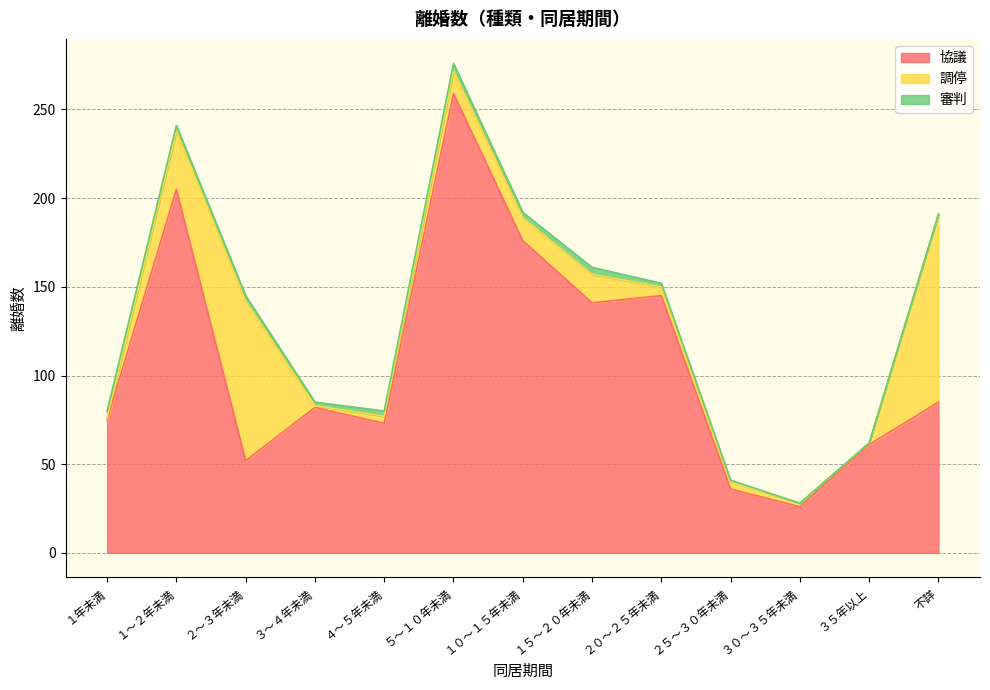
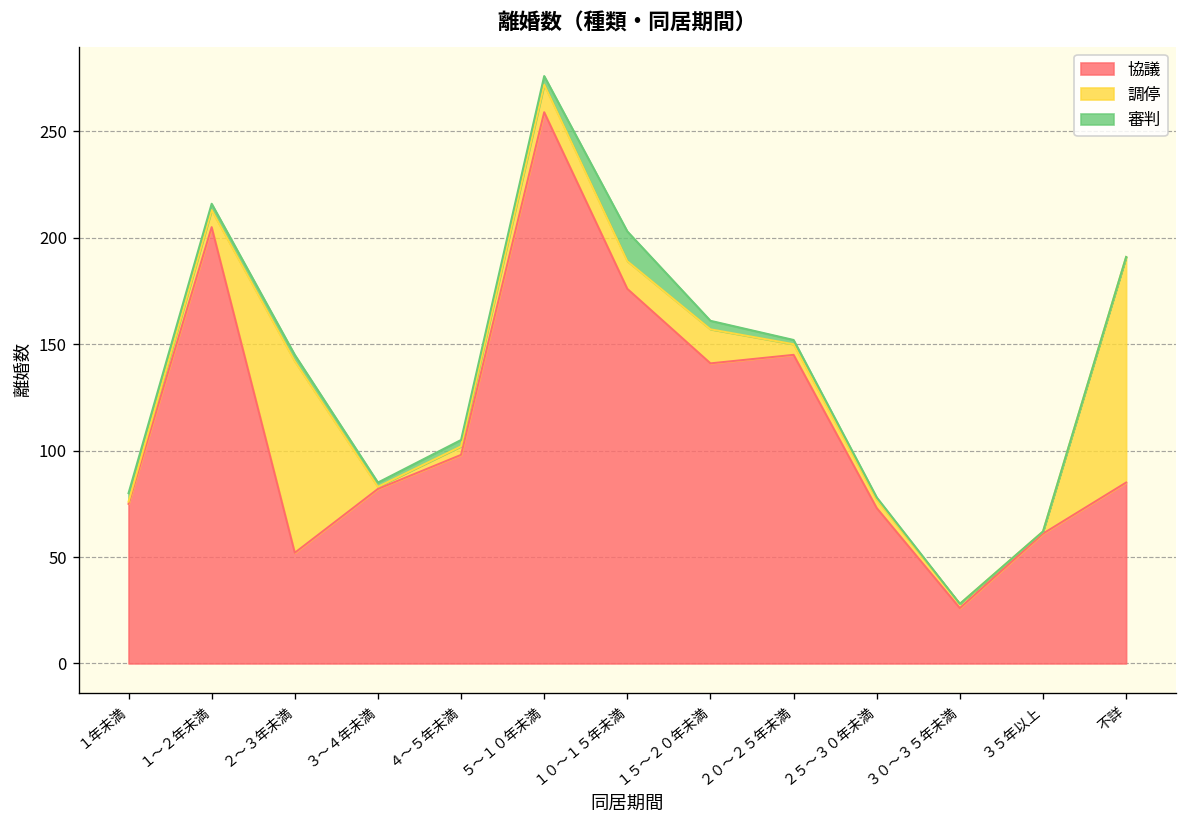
調停, １～２年未満: 33 -> 8
協議, ４～５年未満: 73 -> 98
審判, １０～１５年未満: 3 -> 14
協議, ２５～３０年未満: 36 -> 73
